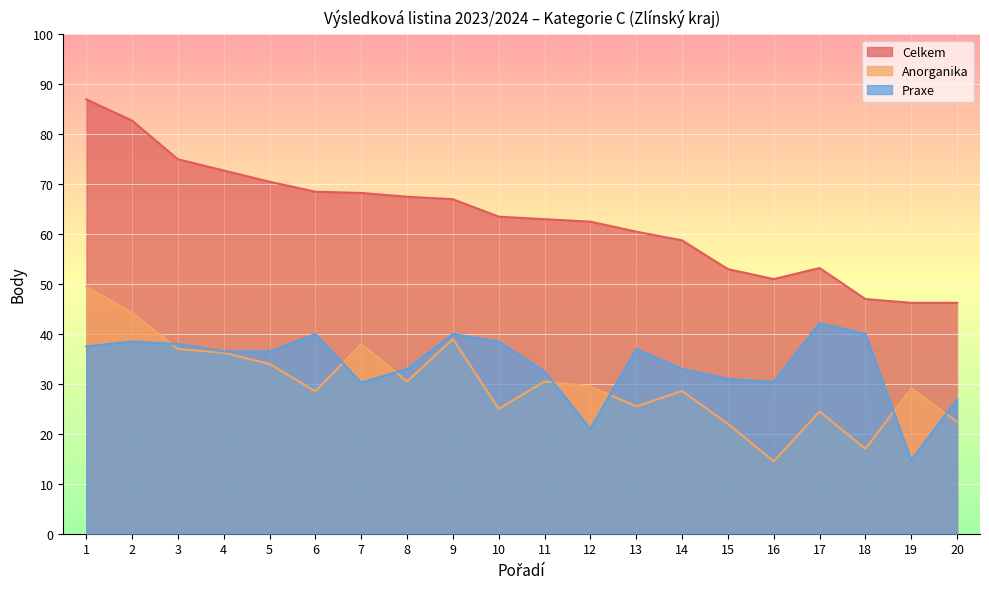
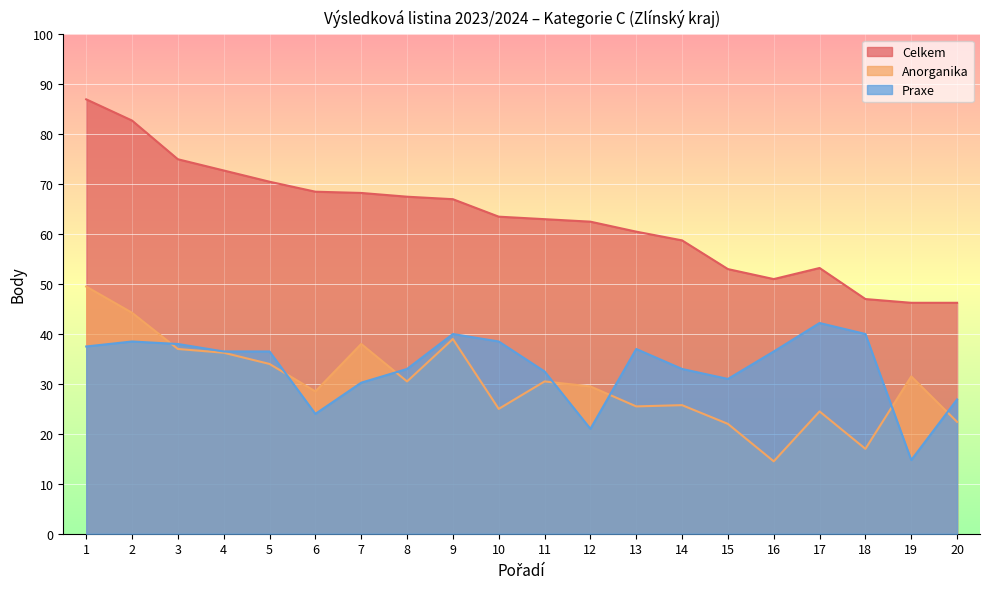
Praxe, 6: 40 -> 24
Anorganika, 14: 29 -> 26
Praxe, 16: 30 -> 37
Anorganika, 19: 29 -> 32
